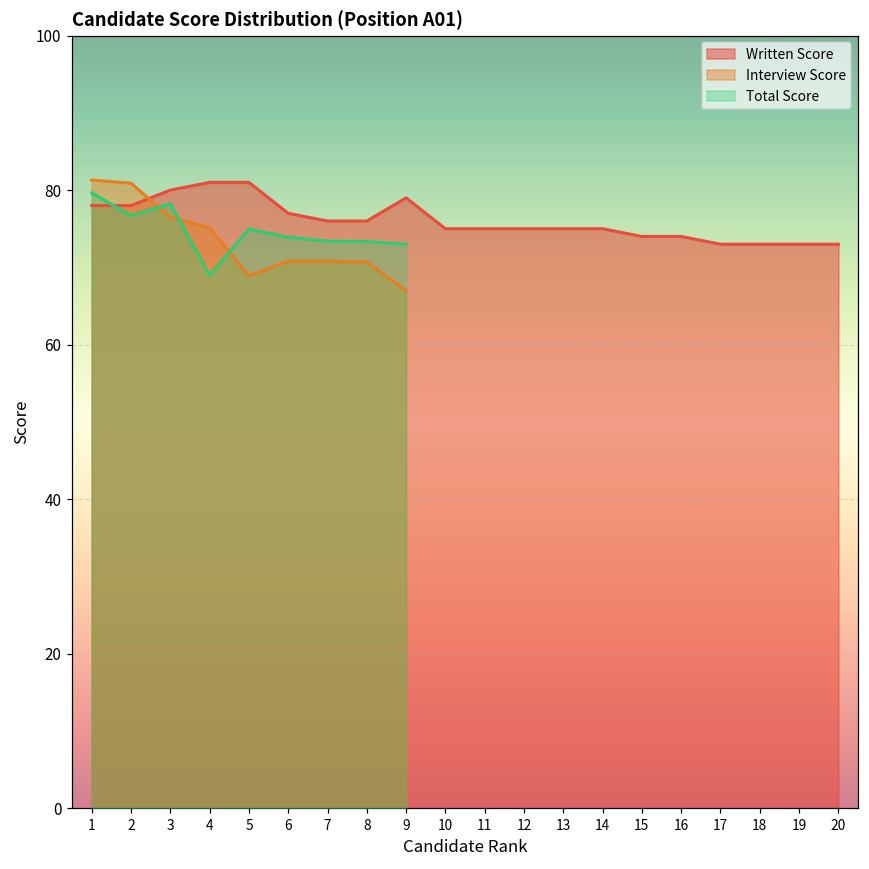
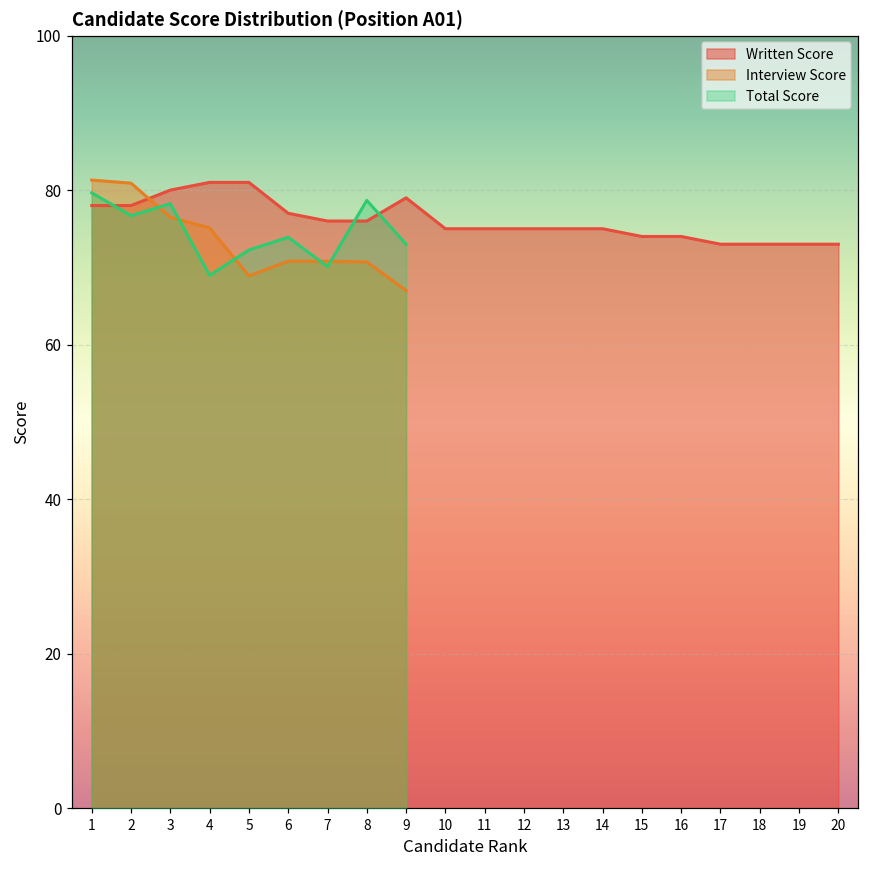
Total Score, 5: 75 -> 72
Total Score, 7: 73 -> 70
Total Score, 8: 73 -> 79
